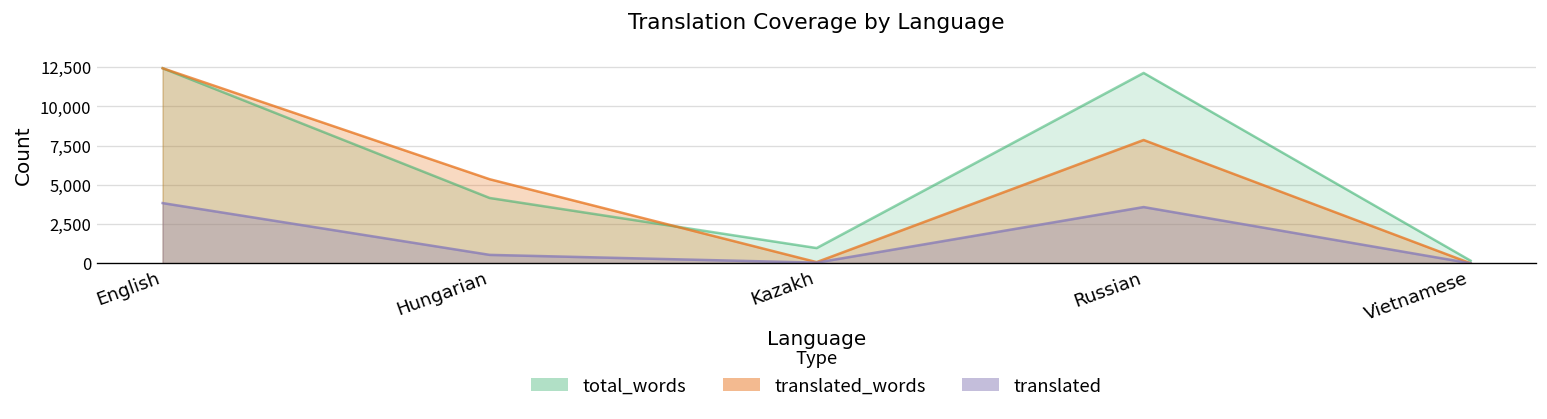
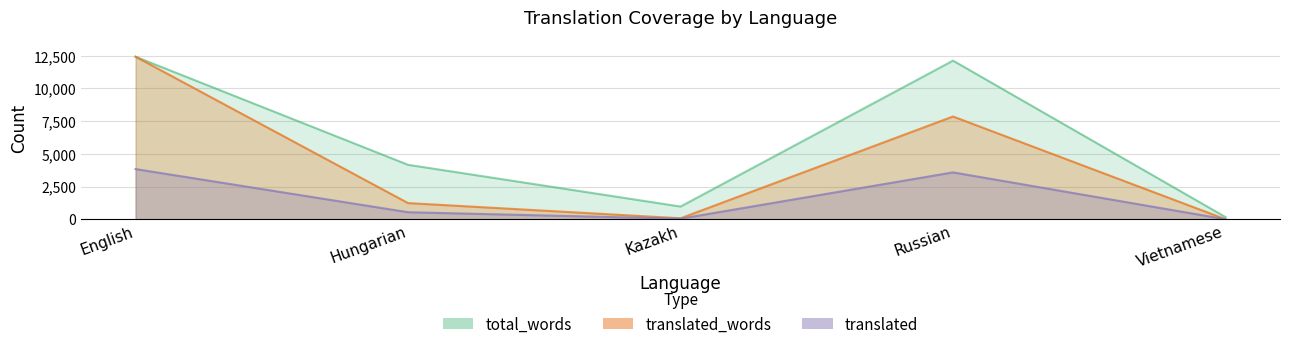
translated_words, Hungarian: 5,400 -> 1,200
